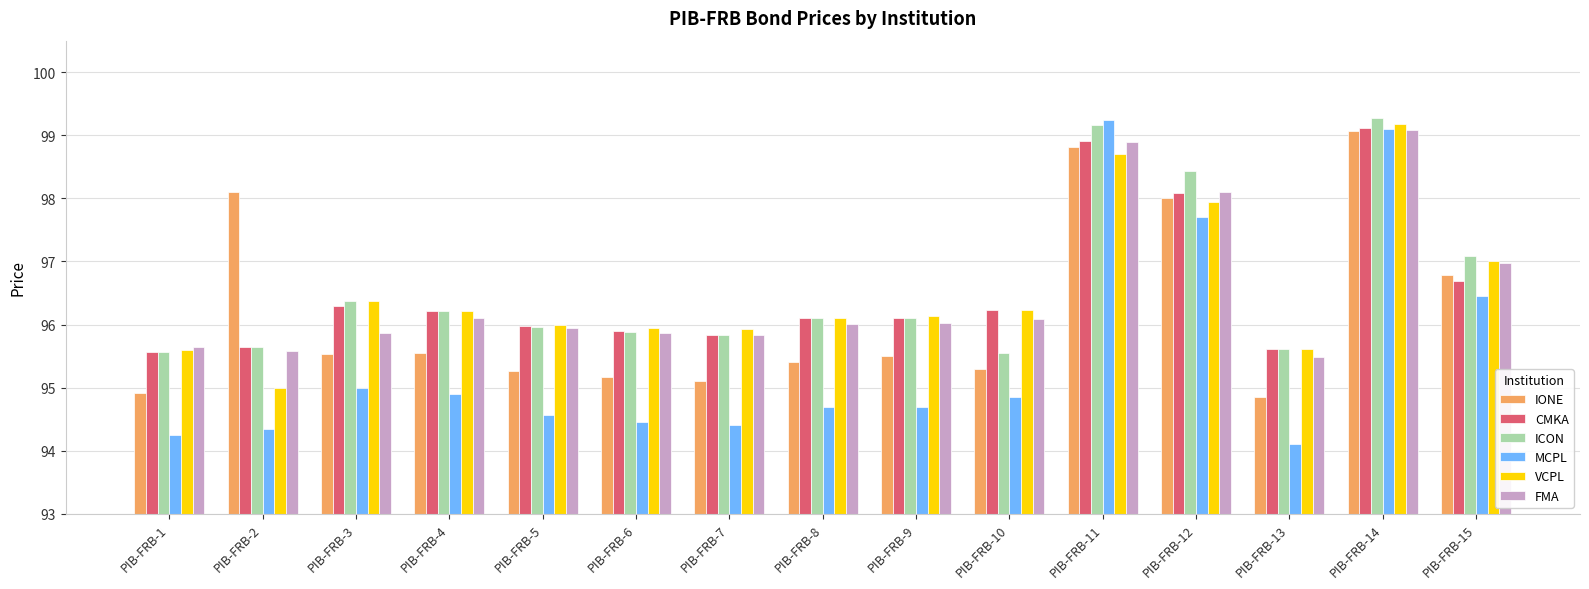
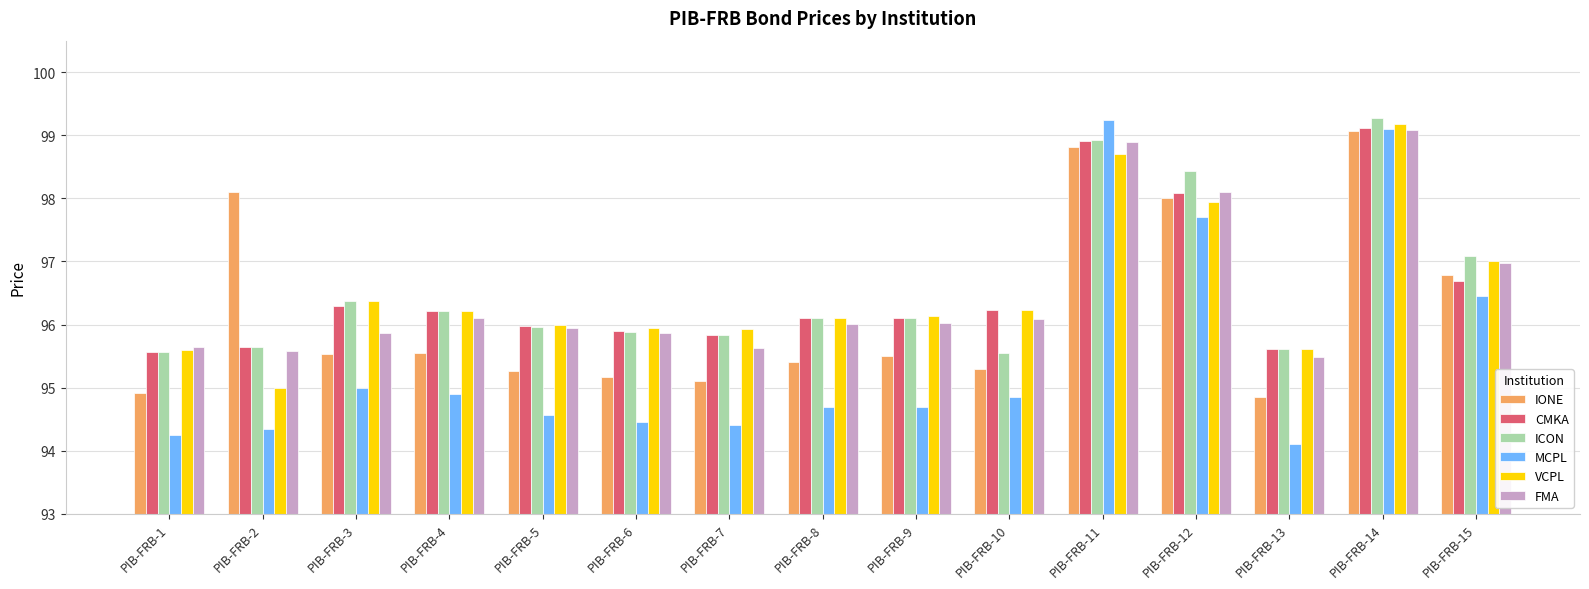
FMA, PIB-FRB-7: 95.8 -> 95.6
ICON, PIB-FRB-11: 99.2 -> 98.9
